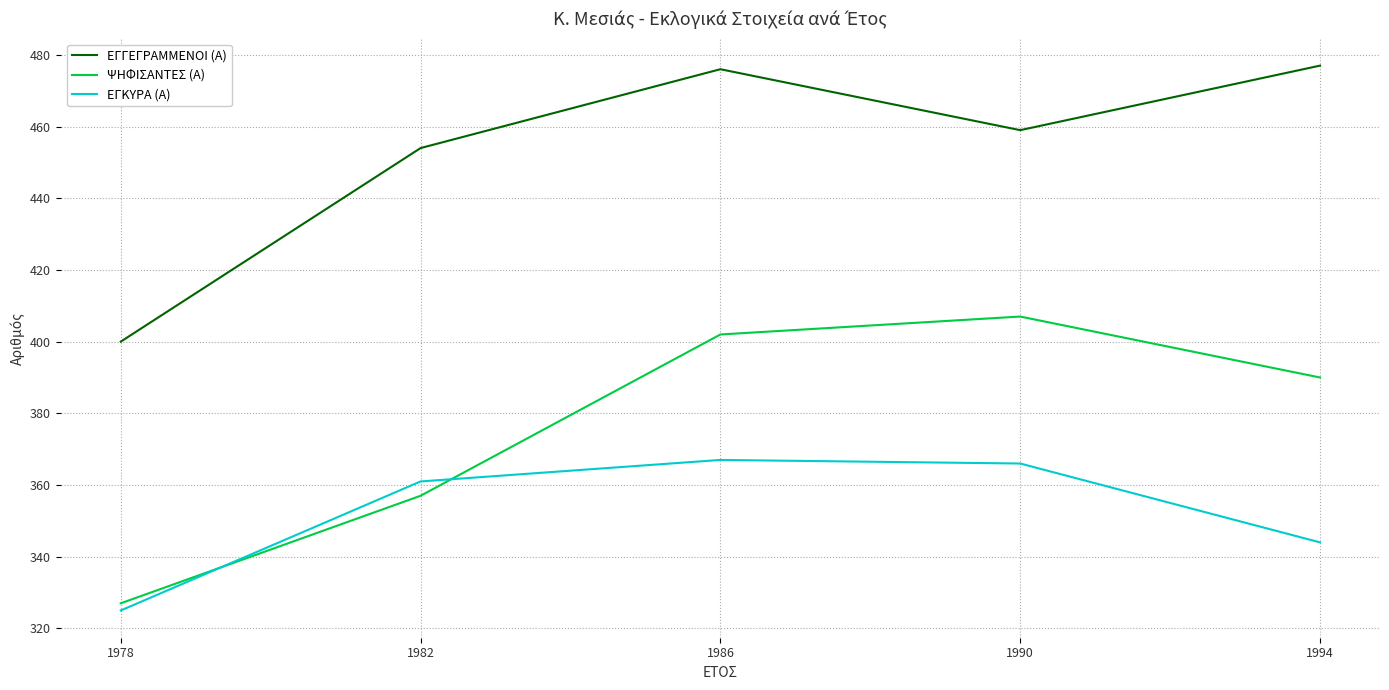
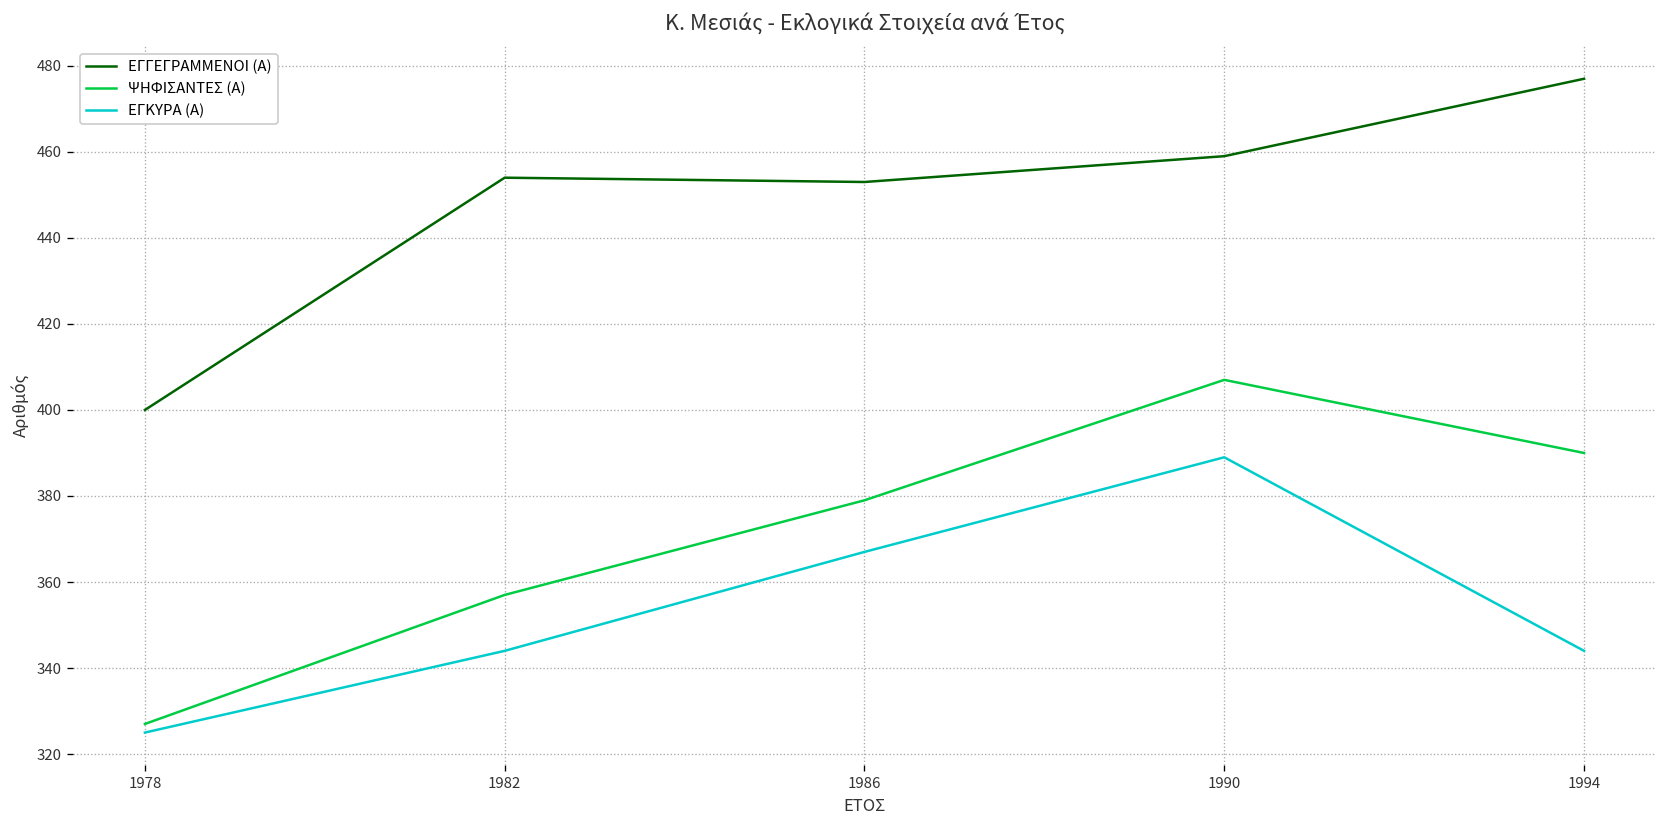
ΕΓΚΥΡΑ (Α), 1982: 361 -> 344
ΕΓΓΕΓΡΑΜΜΕΝΟΙ (Α), 1986: 476 -> 453
ΨΗΦΙΣΑΝΤΕΣ (Α), 1986: 402 -> 379
ΕΓΚΥΡΑ (Α), 1990: 366 -> 389
